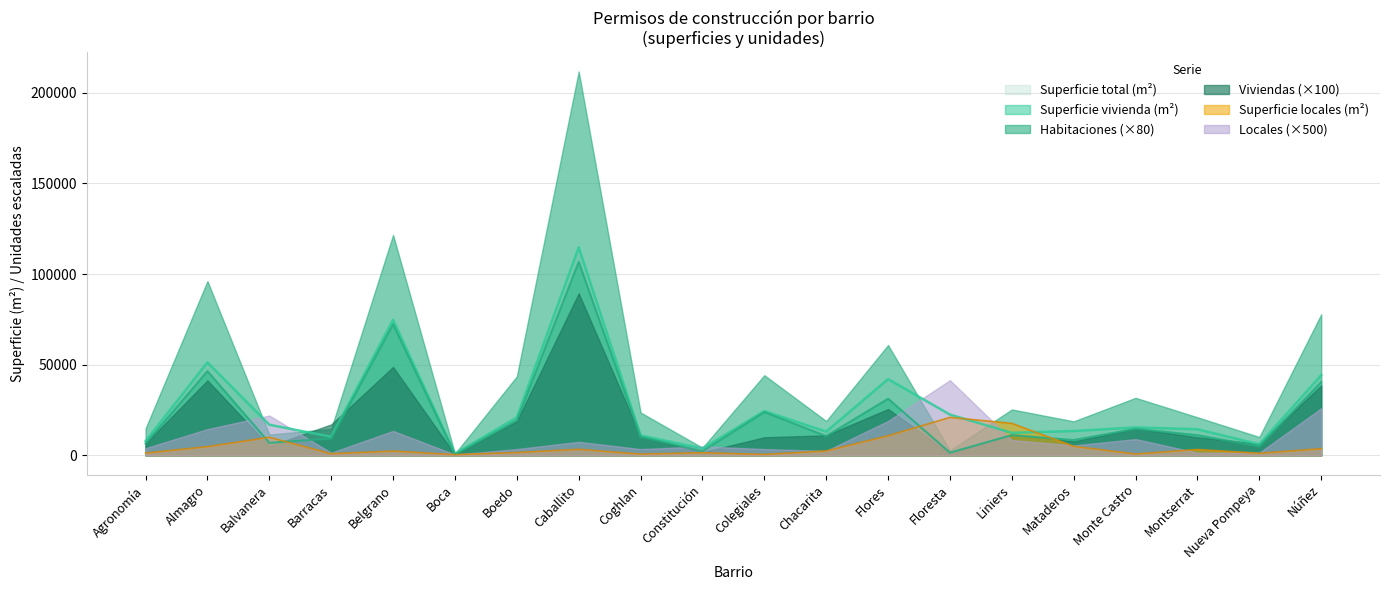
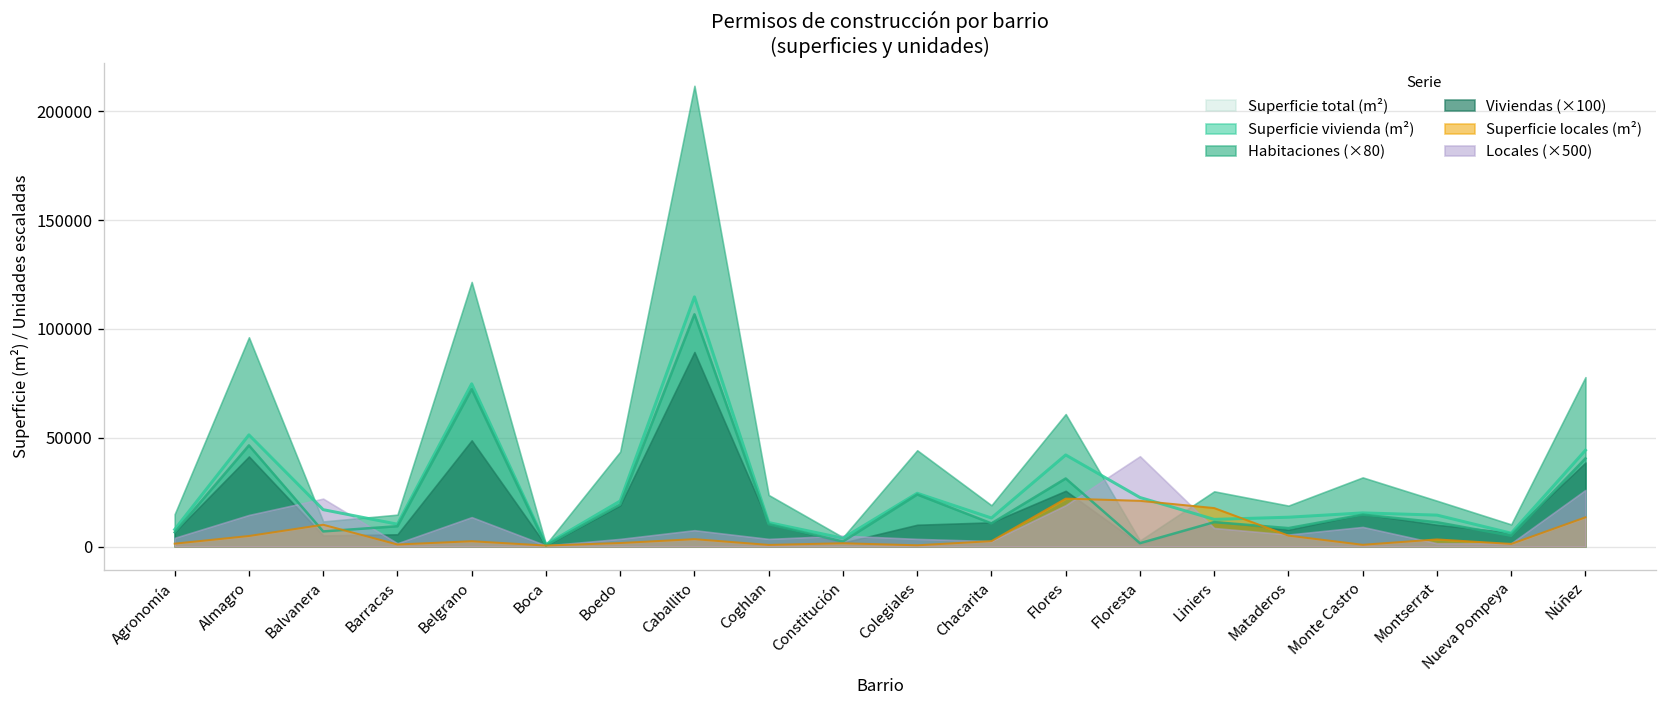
Viviendas (×100), Barracas: 17000 -> 6000
Superficie locales (m²), Flores: 11000 -> 22000
Superficie locales (m²), Núñez: 4000 -> 13000
